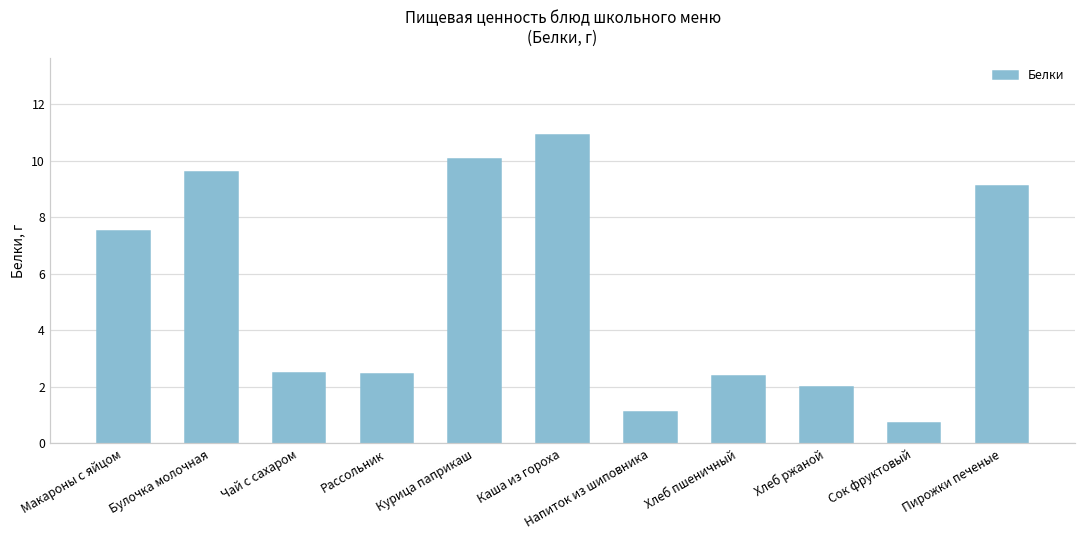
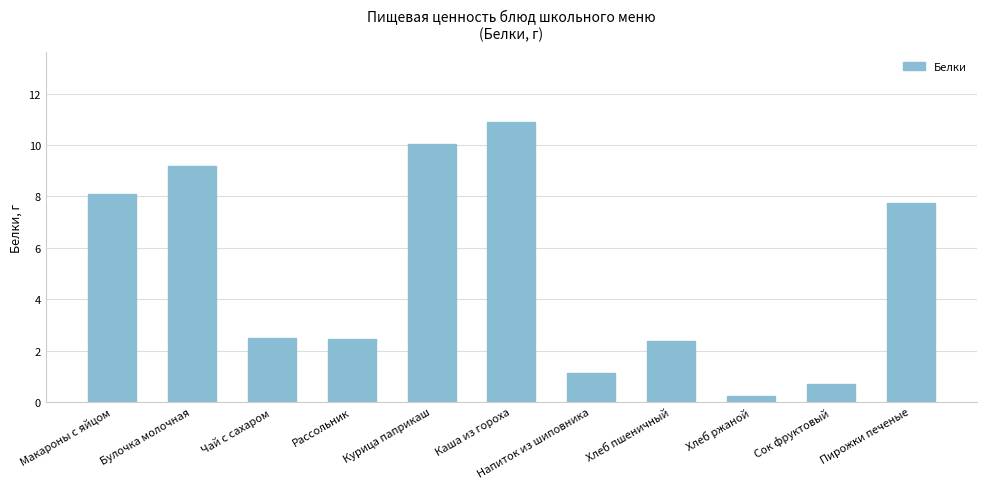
Макароны с яйцом: 7.5 -> 8.1
Булочка молочная: 9.6 -> 9.2
Хлеб ржаной: 2.0 -> 0.2
Пирожки печеные: 9.1 -> 7.8
